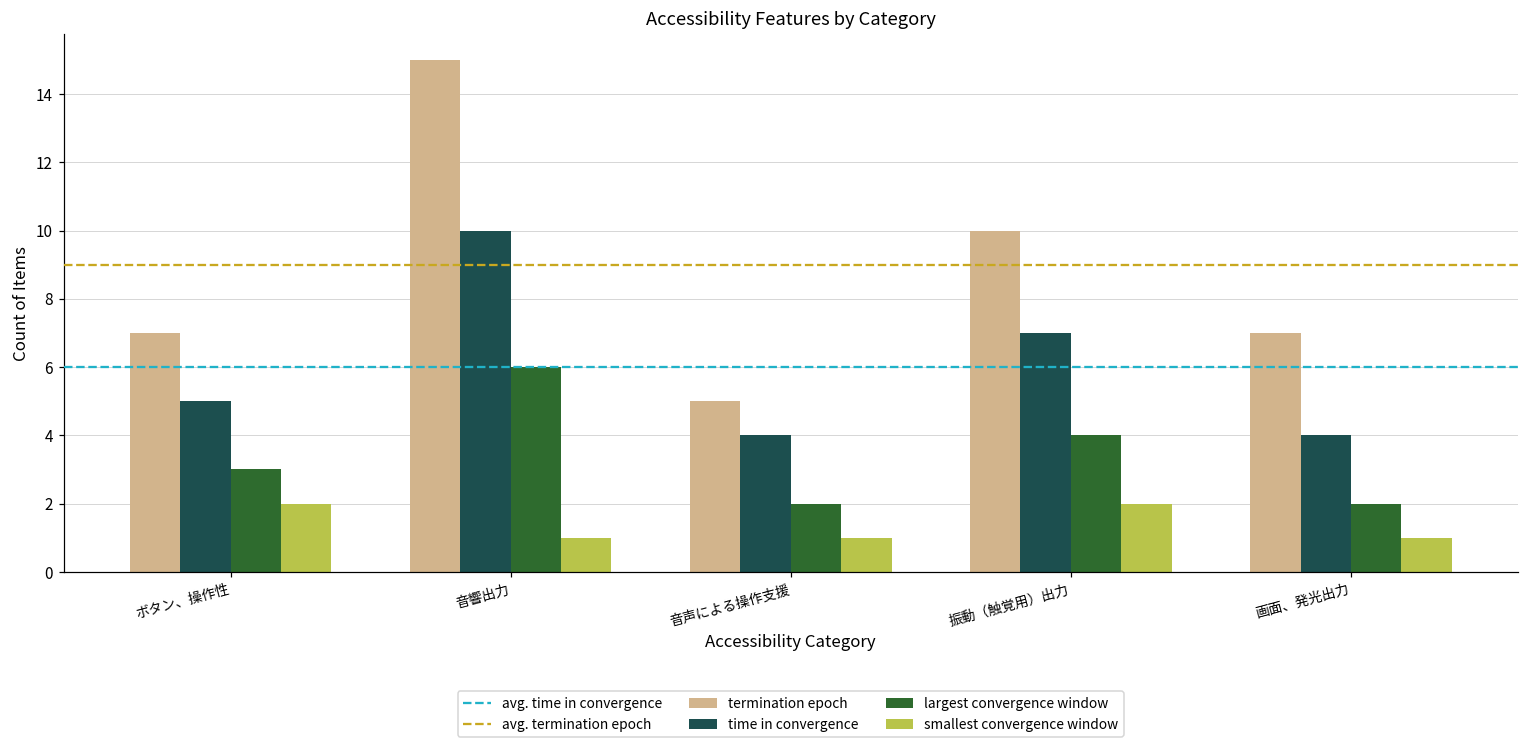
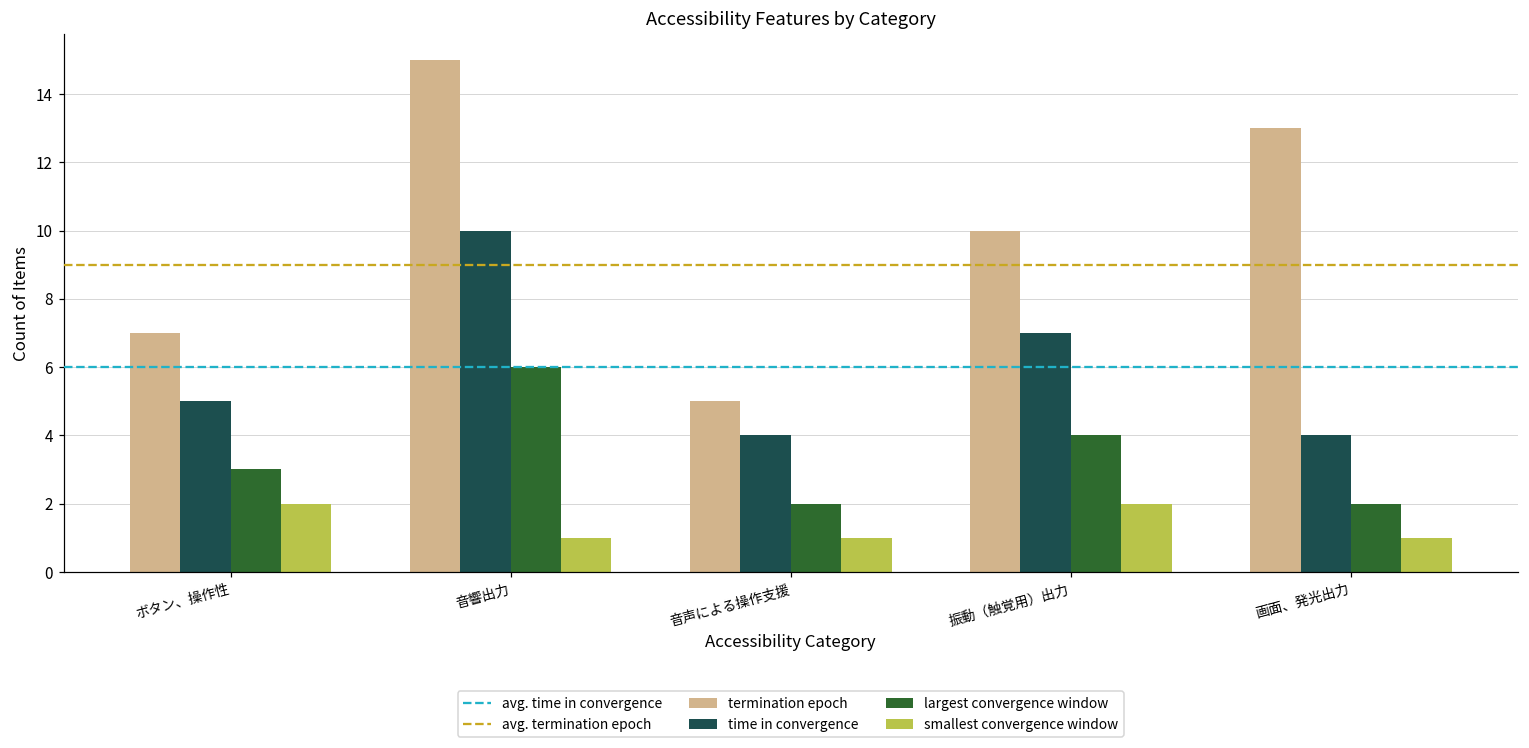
termination epoch, 画面、発光出力: 7 -> 13
